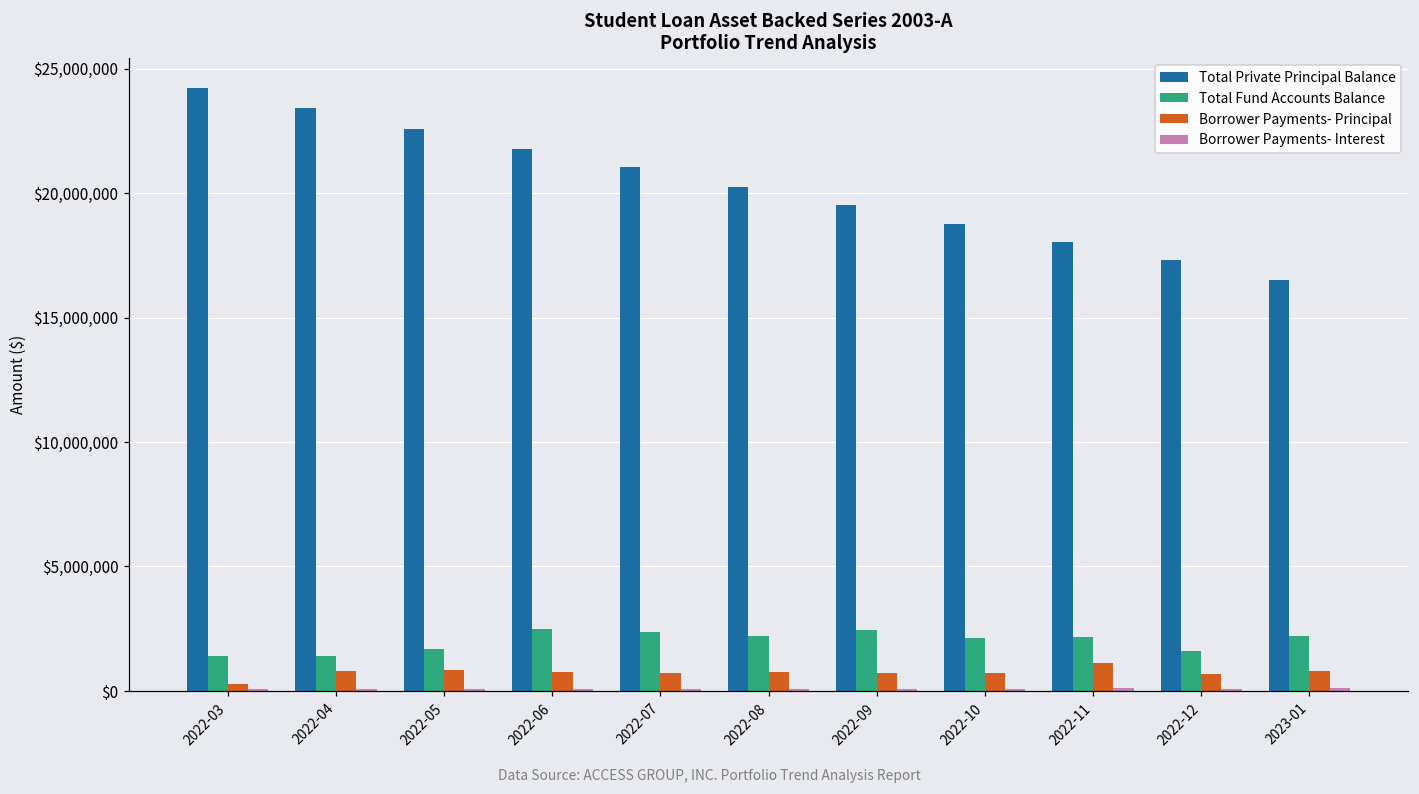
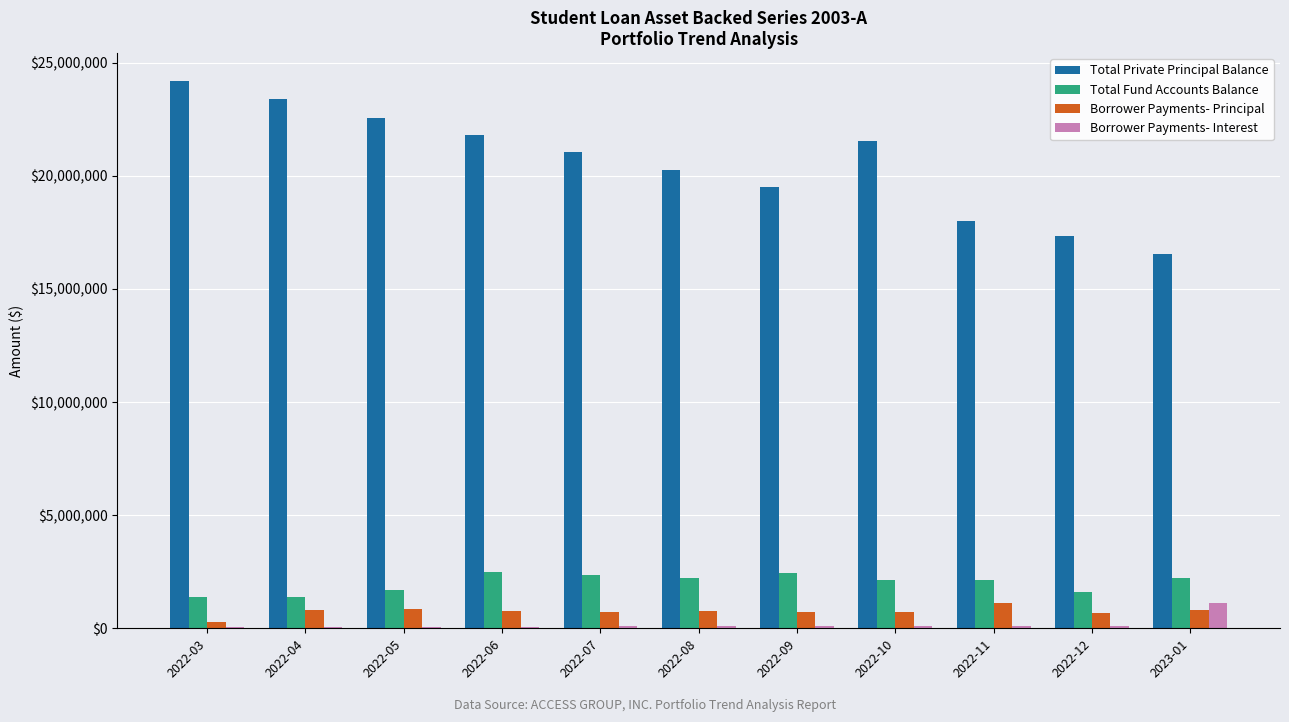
Total Private Principal Balance, 2022-10: $18,800,000 -> $21,500,000
Borrower Payments- Interest, 2023-01: $100,000 -> $1,100,000
